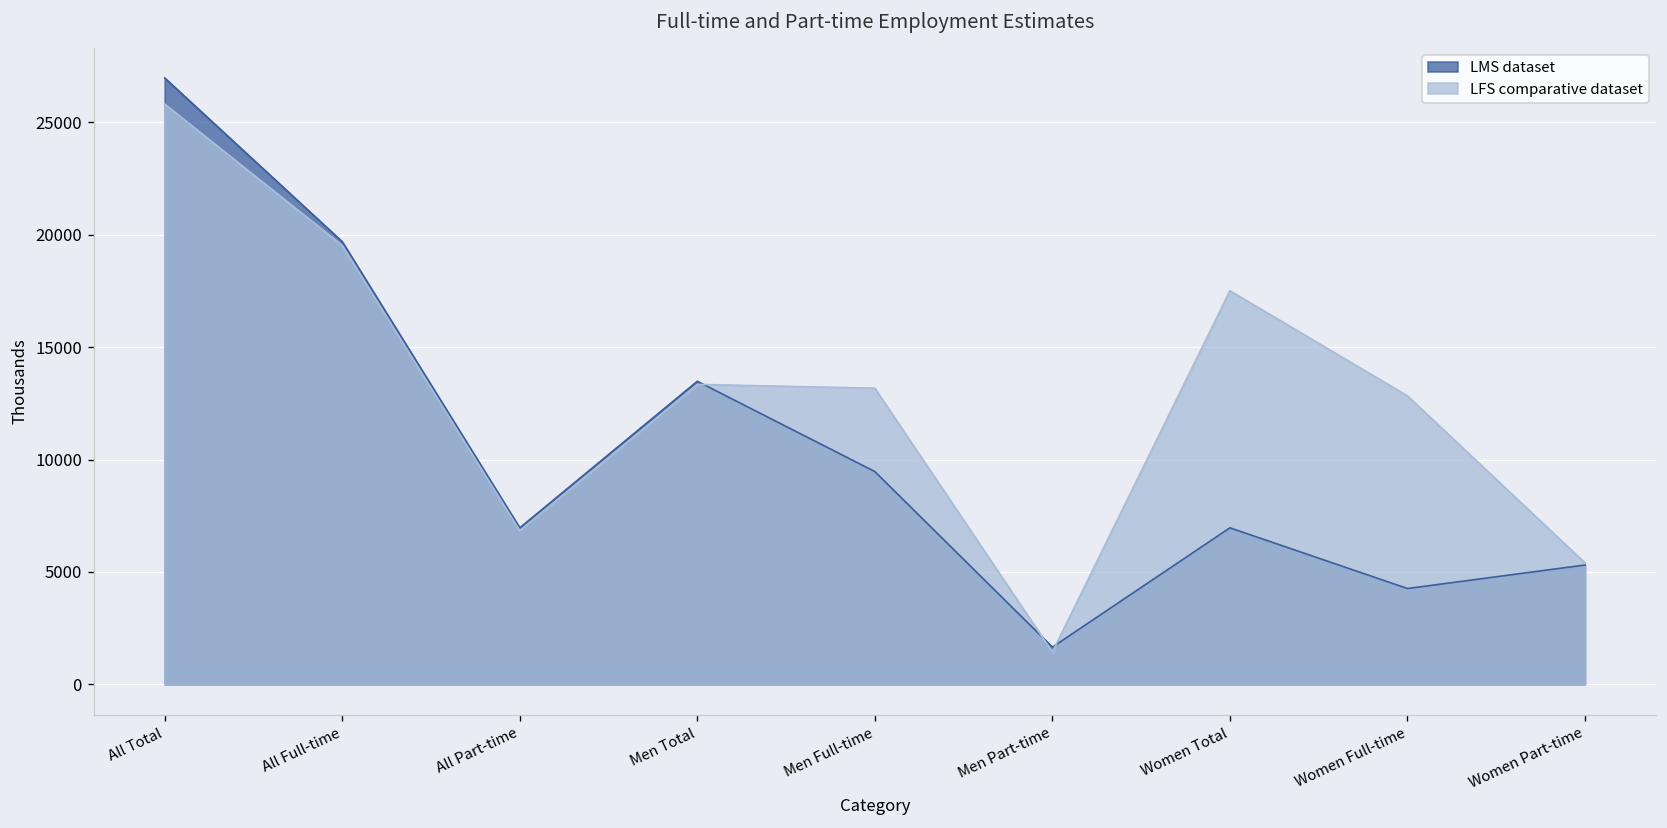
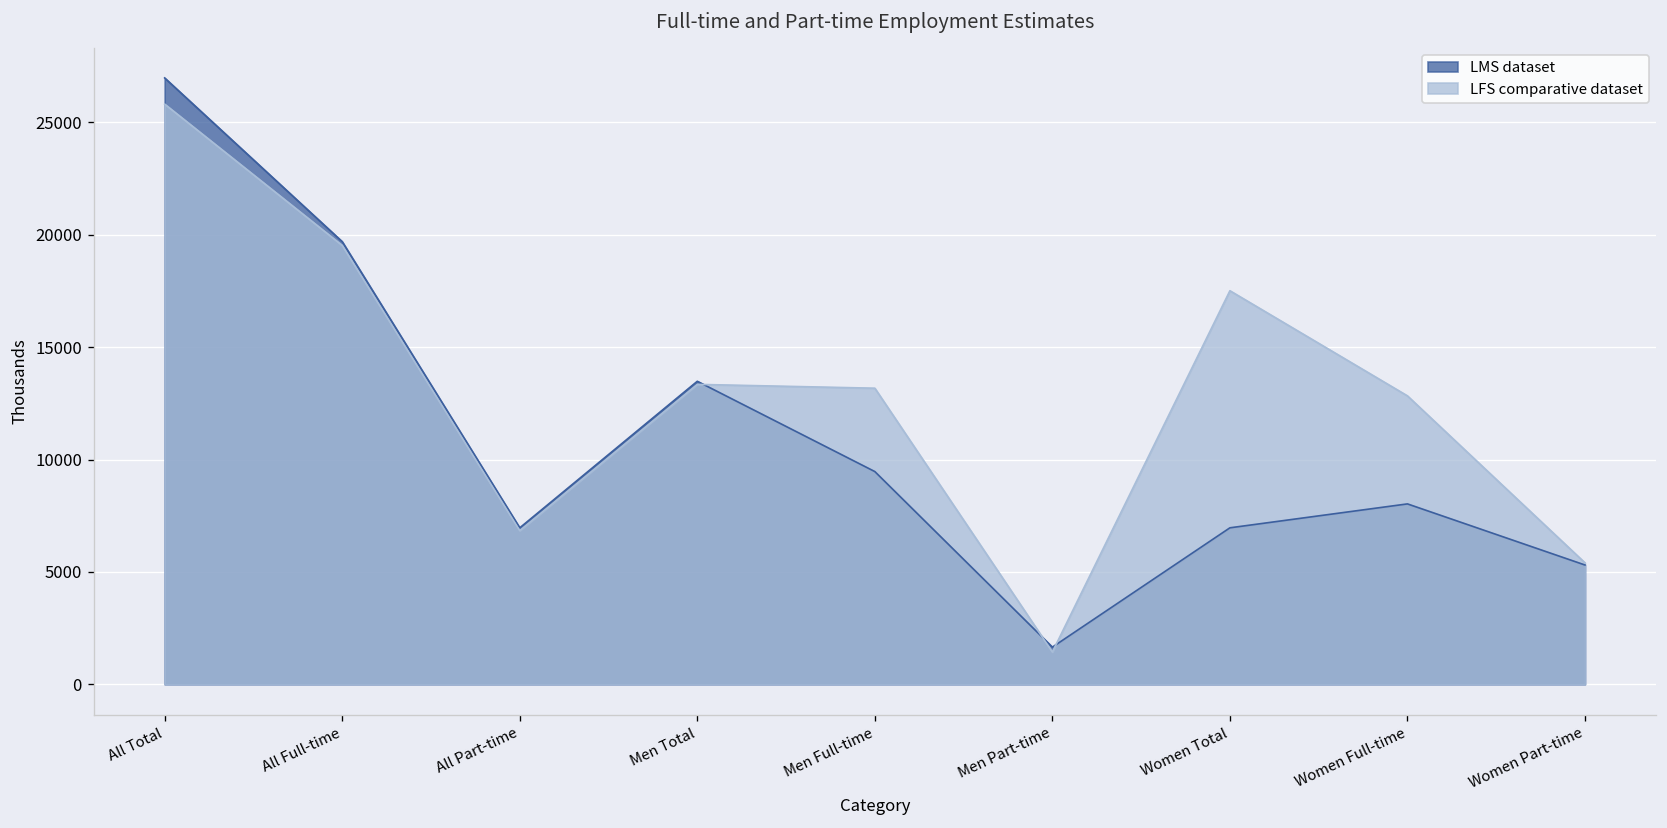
LMS dataset, Women Full-time: 4300 -> 8000
